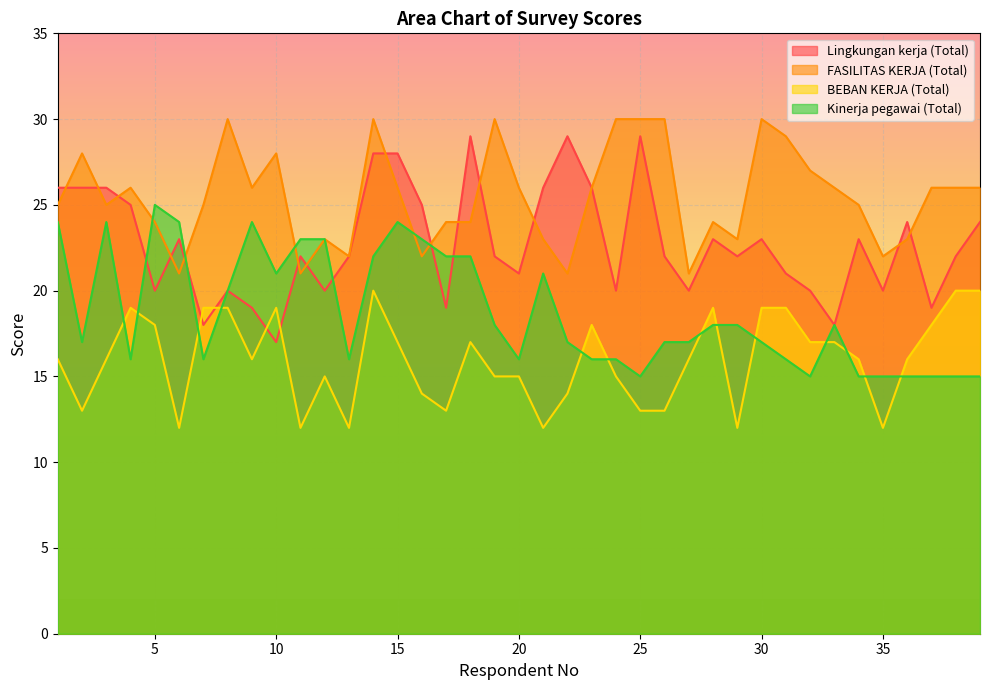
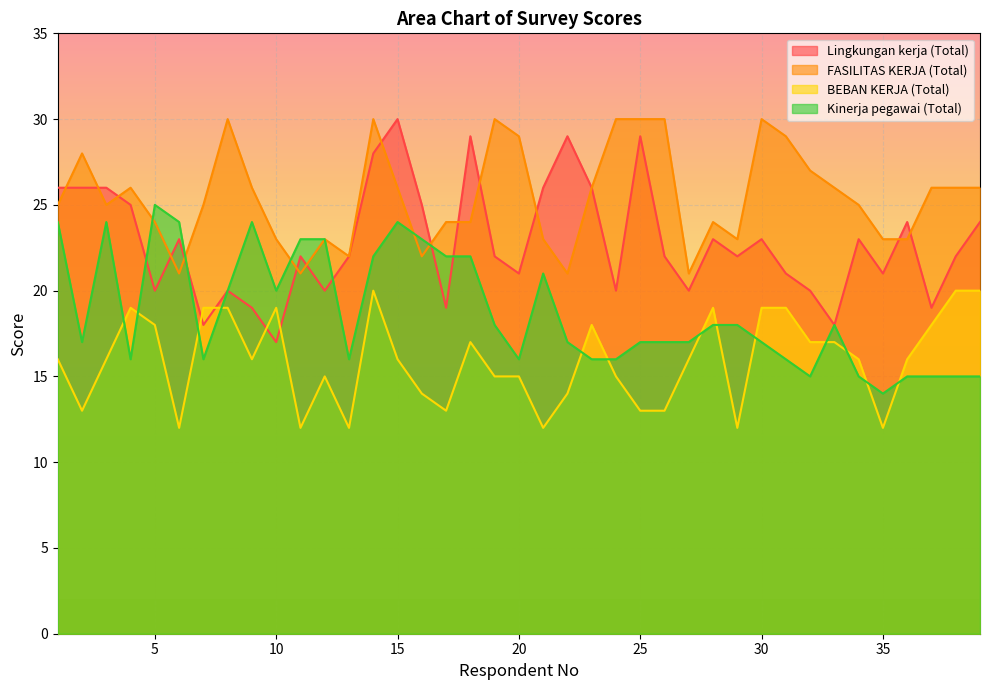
FASILITAS KERJA (Total), 10: 28 -> 23
Kinerja pegawai (Total), 10: 21 -> 20
Lingkungan kerja (Total), 15: 28 -> 30
BEBAN KERJA (Total), 15: 17 -> 16
FASILITAS KERJA (Total), 20: 26 -> 29
Kinerja pegawai (Total), 25: 15 -> 17
Lingkungan kerja (Total), 35: 20 -> 21
FASILITAS KERJA (Total), 35: 22 -> 23
Kinerja pegawai (Total), 35: 15 -> 14
